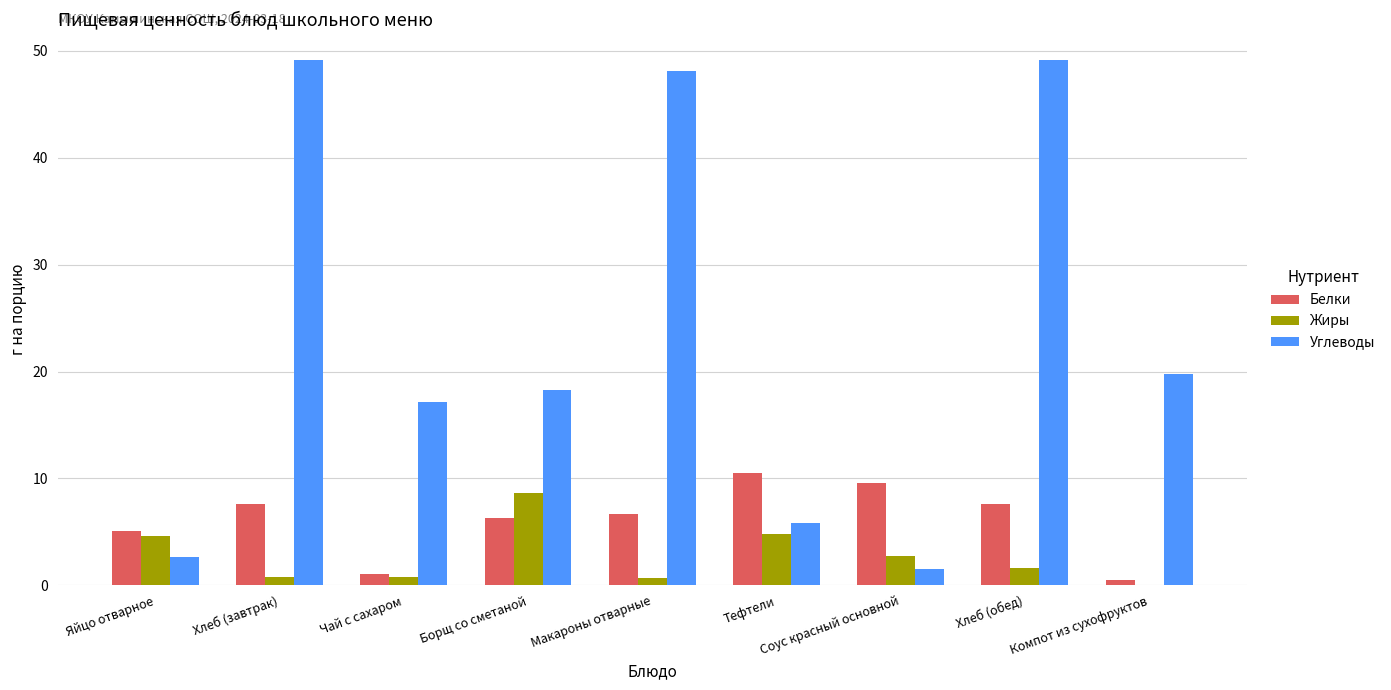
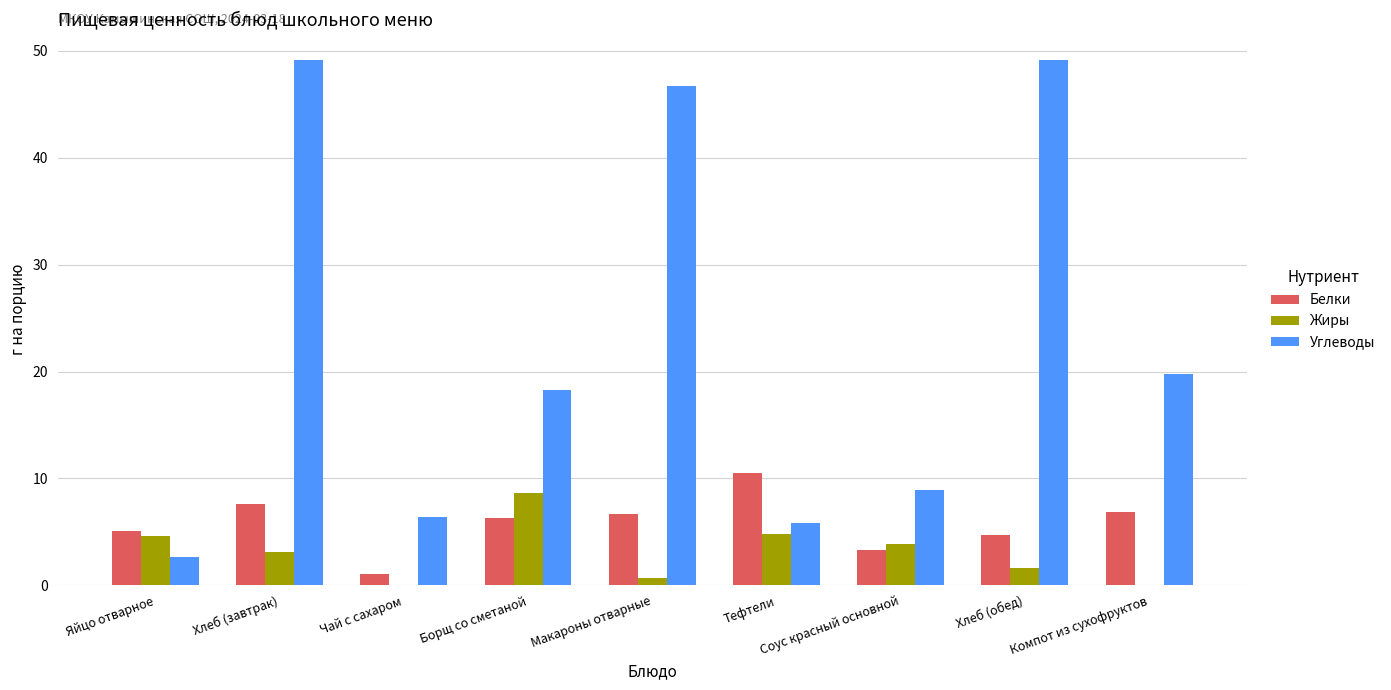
Жиры, Хлеб (завтрак): 0.8 -> 3.1
Жиры, Чай с сахаром: 0.8 -> 0.0
Углеводы, Чай с сахаром: 17.2 -> 6.4
Углеводы, Макароны отварные: 48.1 -> 46.7
Белки, Соус красный основной: 9.6 -> 3.3
Жиры, Соус красный основной: 2.7 -> 3.9
Углеводы, Соус красный основной: 1.6 -> 8.9
Белки, Хлеб (обед): 7.6 -> 4.7
Белки, Компот из сухофруктов: 0.5 -> 6.9
